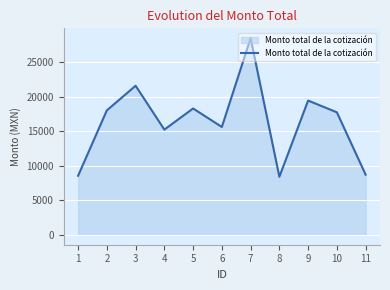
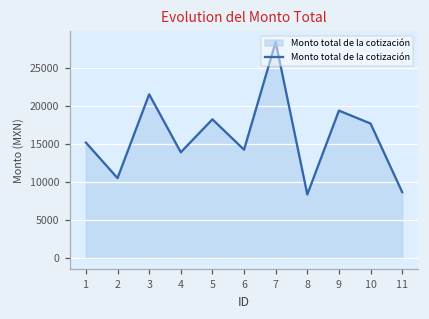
1: 9000 -> 15000
2: 18000 -> 11000
4: 15000 -> 14000
6: 16000 -> 14000
